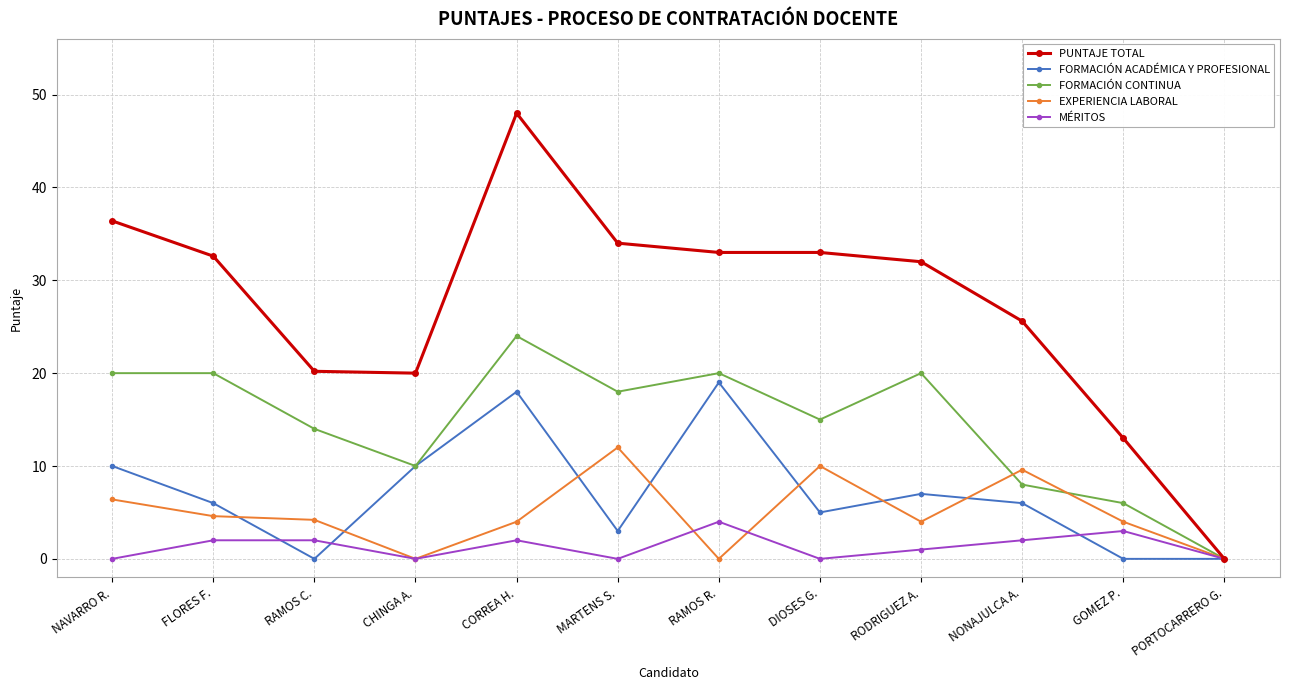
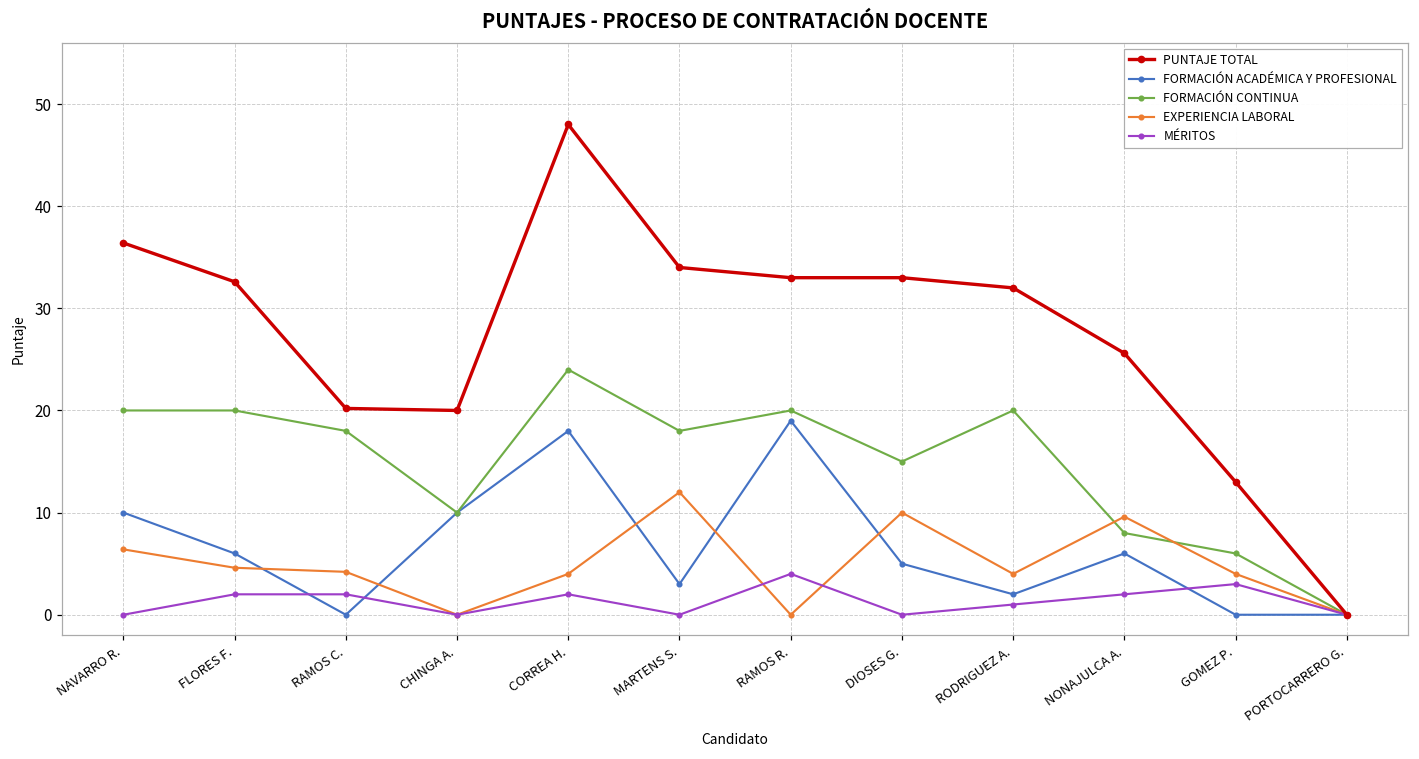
FORMACIÓN CONTINUA, RAMOS C.: 14 -> 18
FORMACIÓN ACADÉMICA Y PROFESIONAL, RODRIGUEZ A.: 7 -> 2
